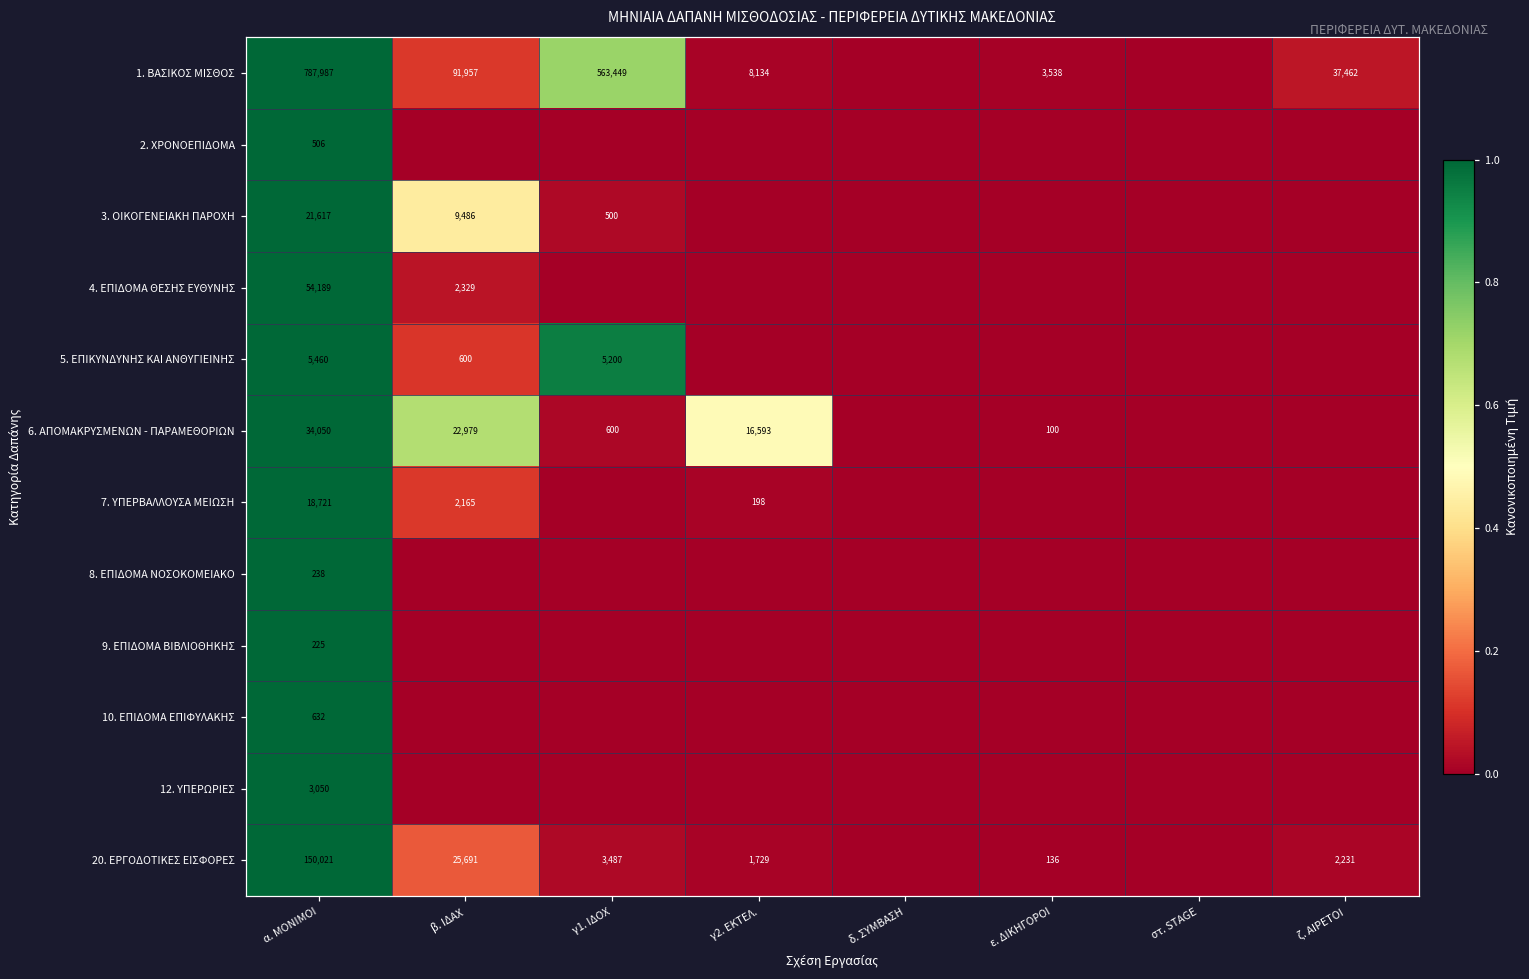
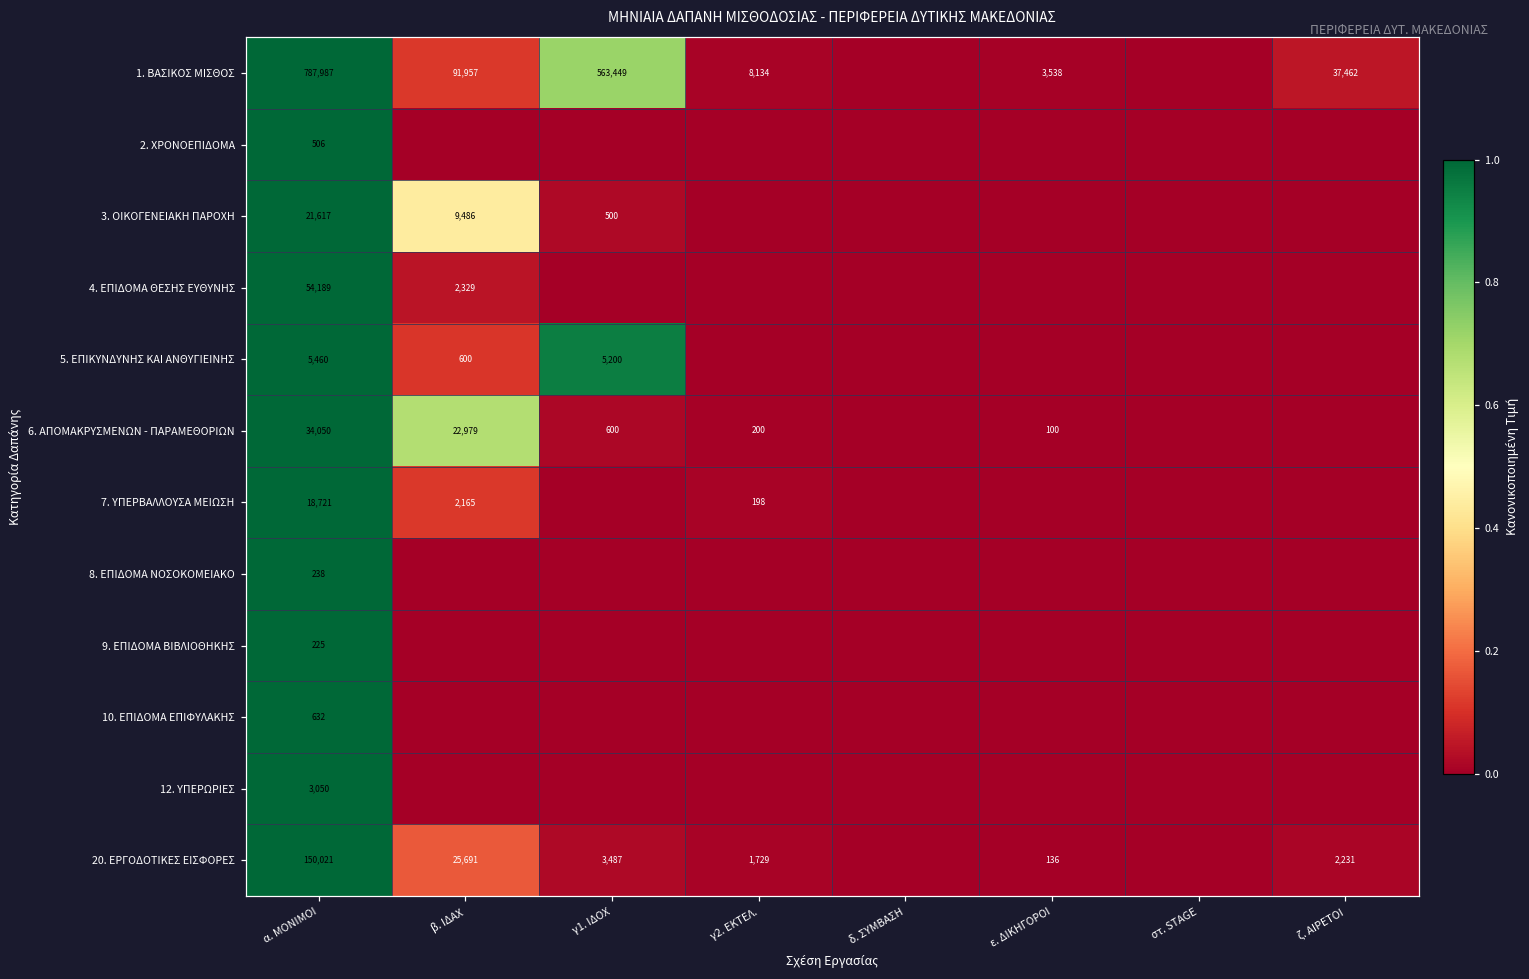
6. ΑΠΟΜΑΚΡΥΣΜΕΝΩΝ - ΠΑΡΑΜΕΘΟΡΙΩΝ, γ2. ΕΚΤΕΛ.: 16,593 -> 200
